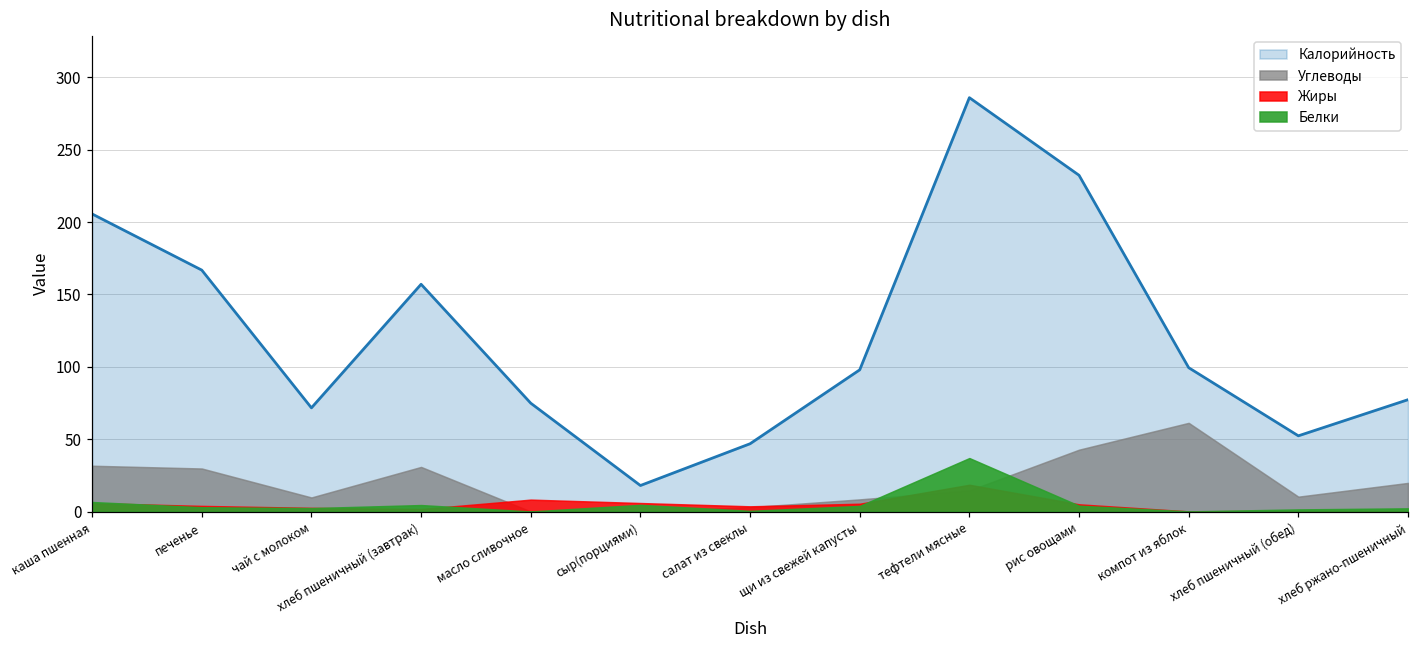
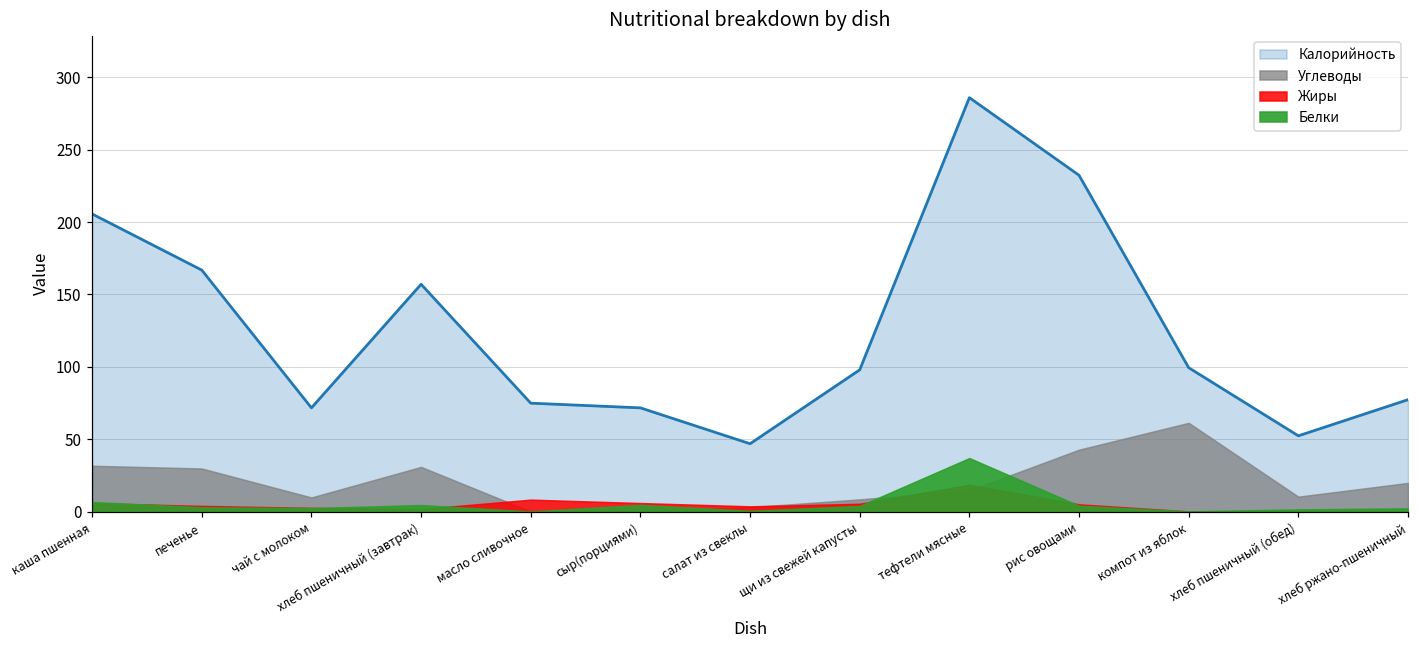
Калорийность, сыр(порциями): 18 -> 72
